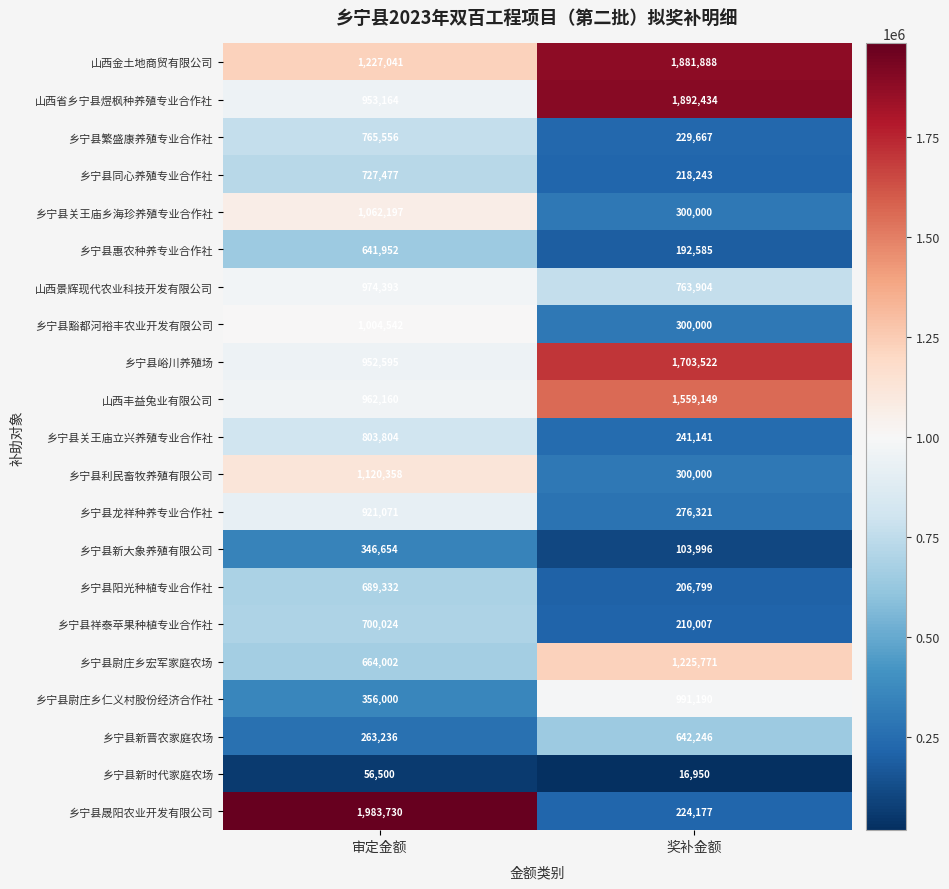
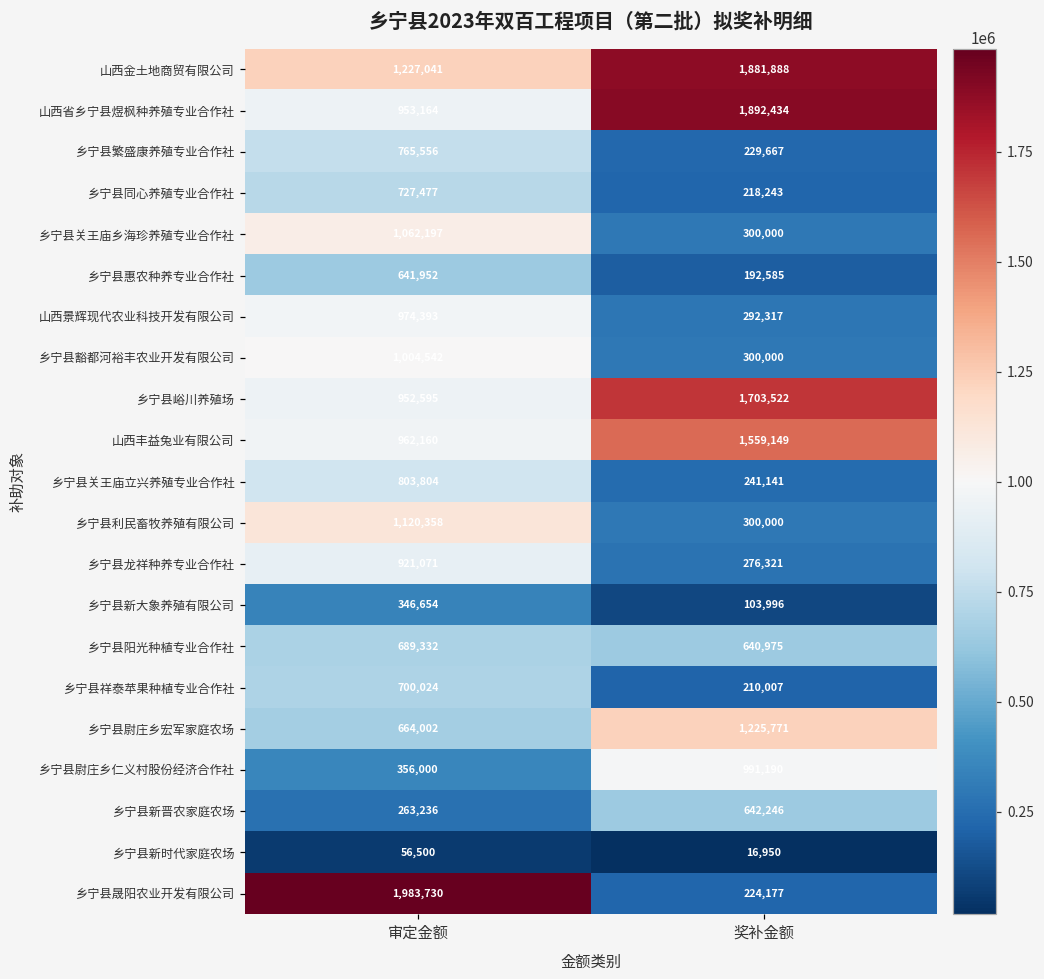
山西景辉现代农业科技开发有限公司, 奖补金额: 763,904 -> 292,317
乡宁县阳光种植专业合作社, 奖补金额: 206,799 -> 640,975
